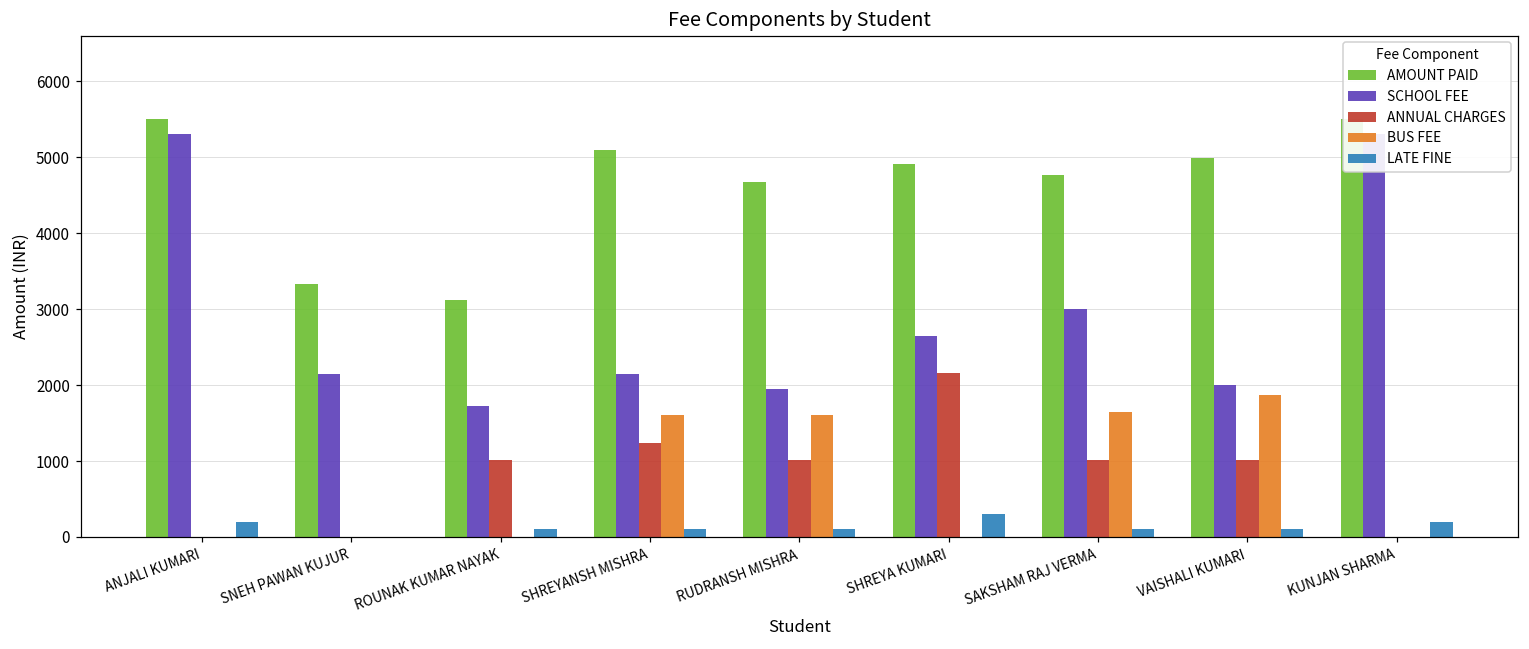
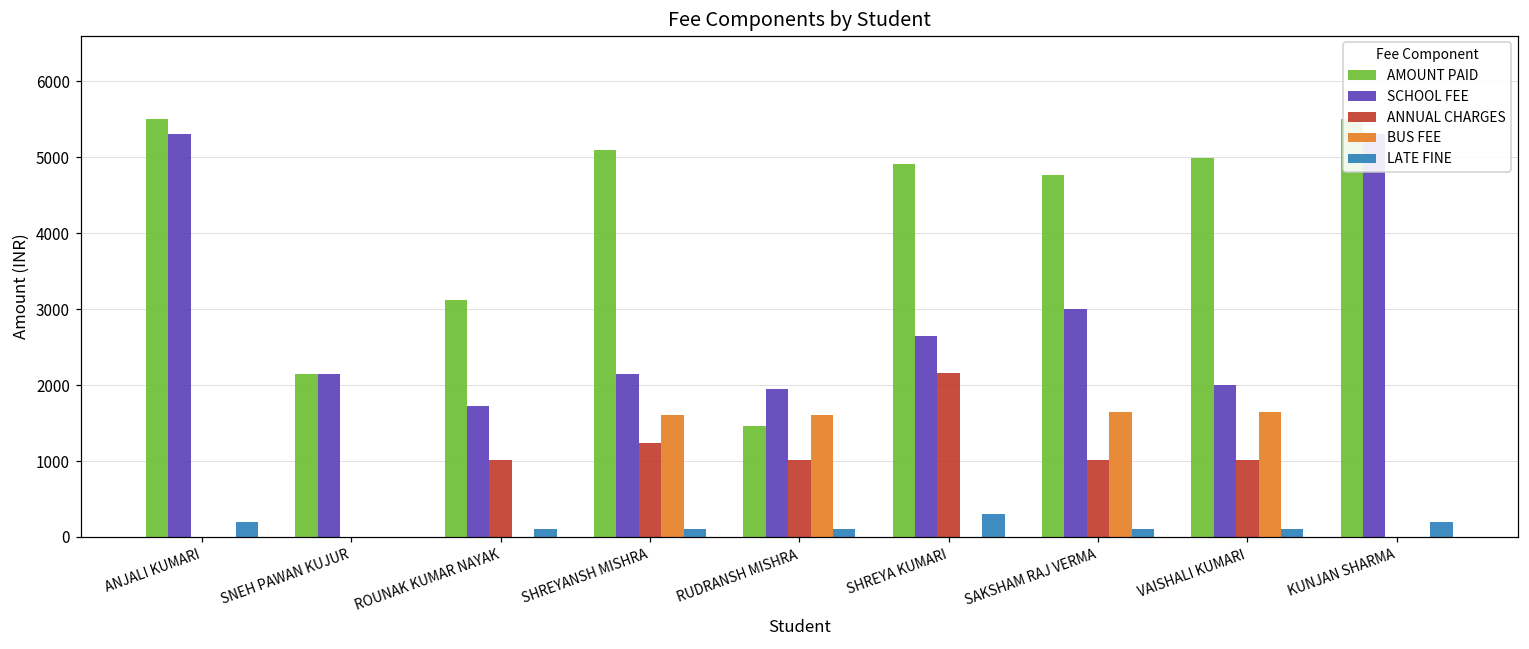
AMOUNT PAID, SNEH PAWAN KUJUR: 3300 -> 2200
AMOUNT PAID, RUDRANSH MISHRA: 4700 -> 1500
BUS FEE, VAISHALI KUMARI: 1900 -> 1700
